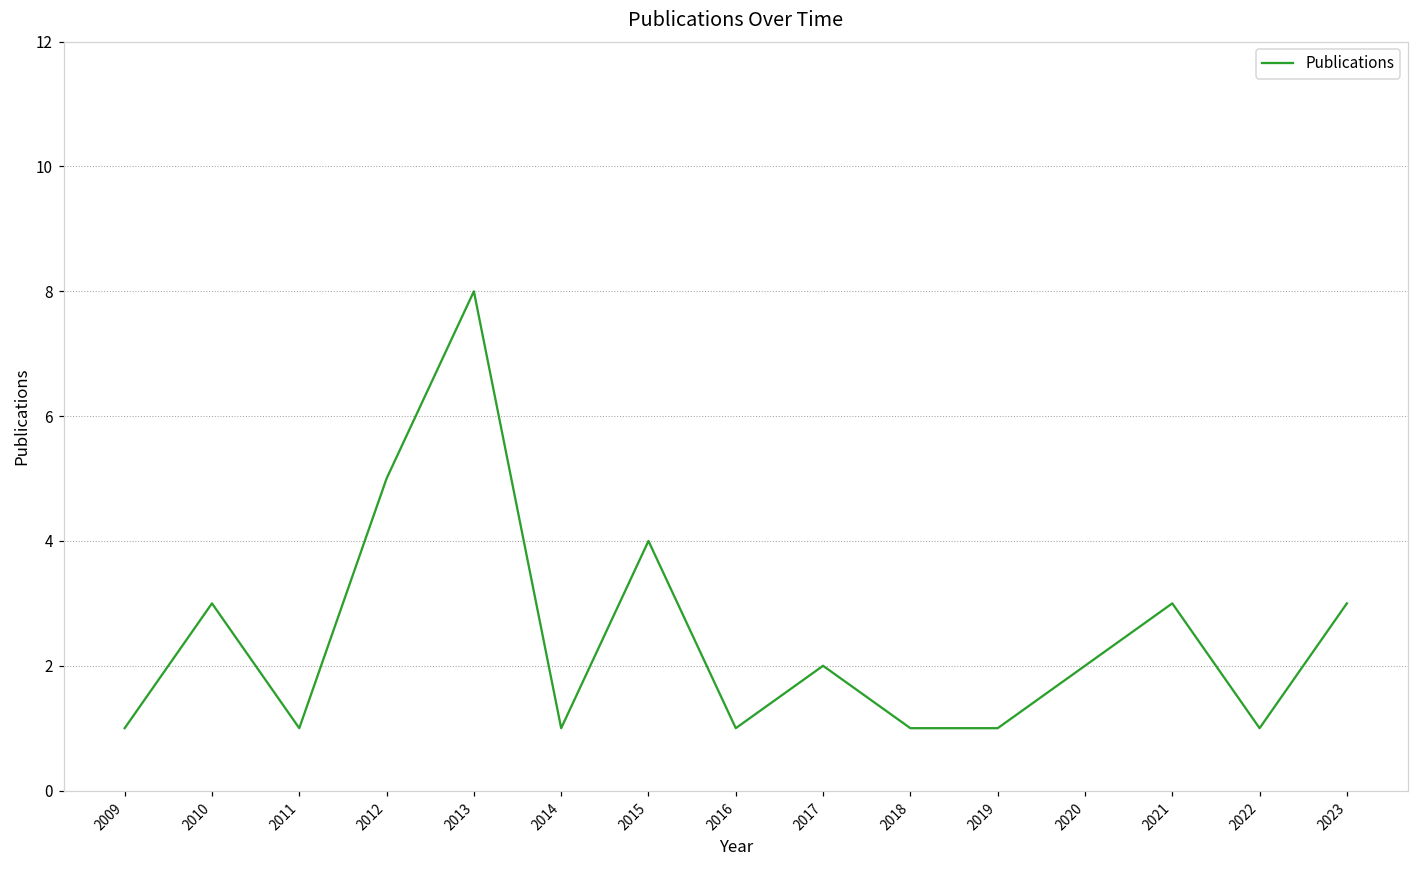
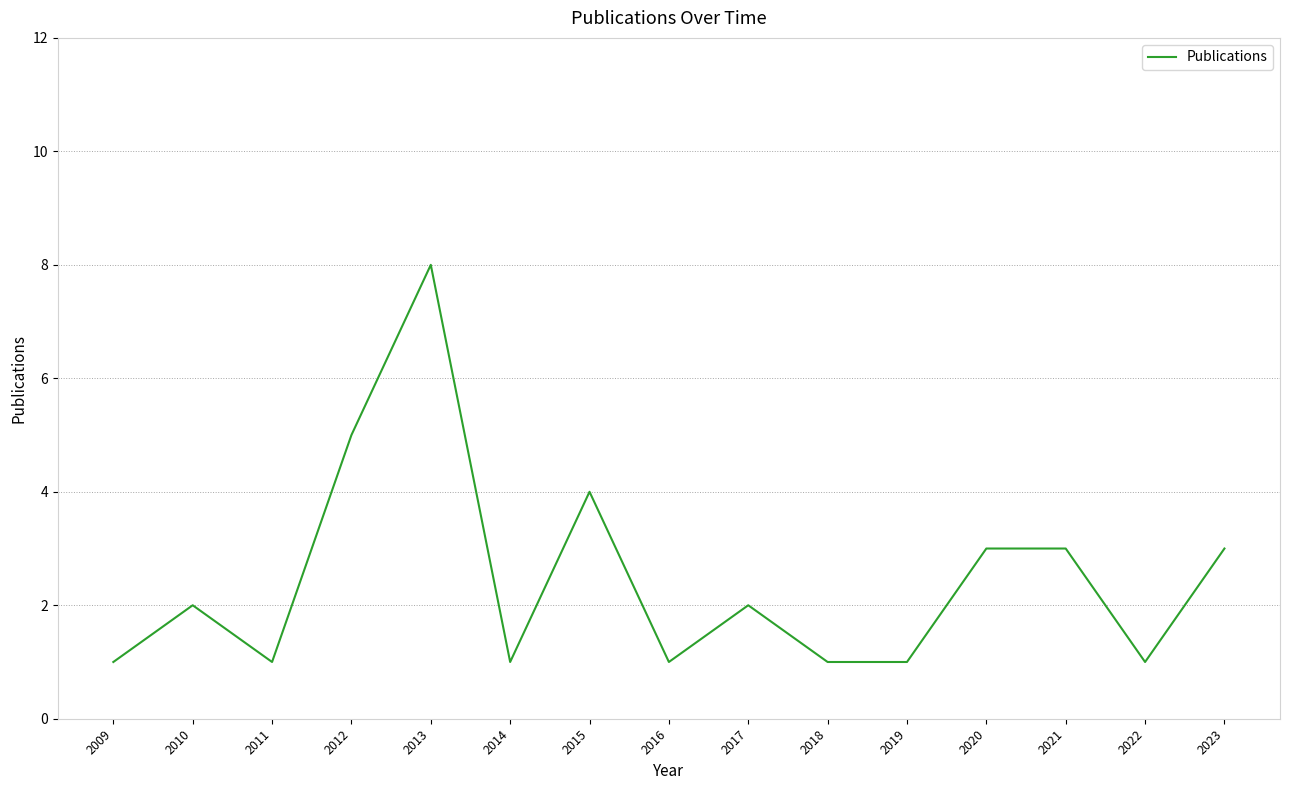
2010: 3 -> 2
2020: 2 -> 3
